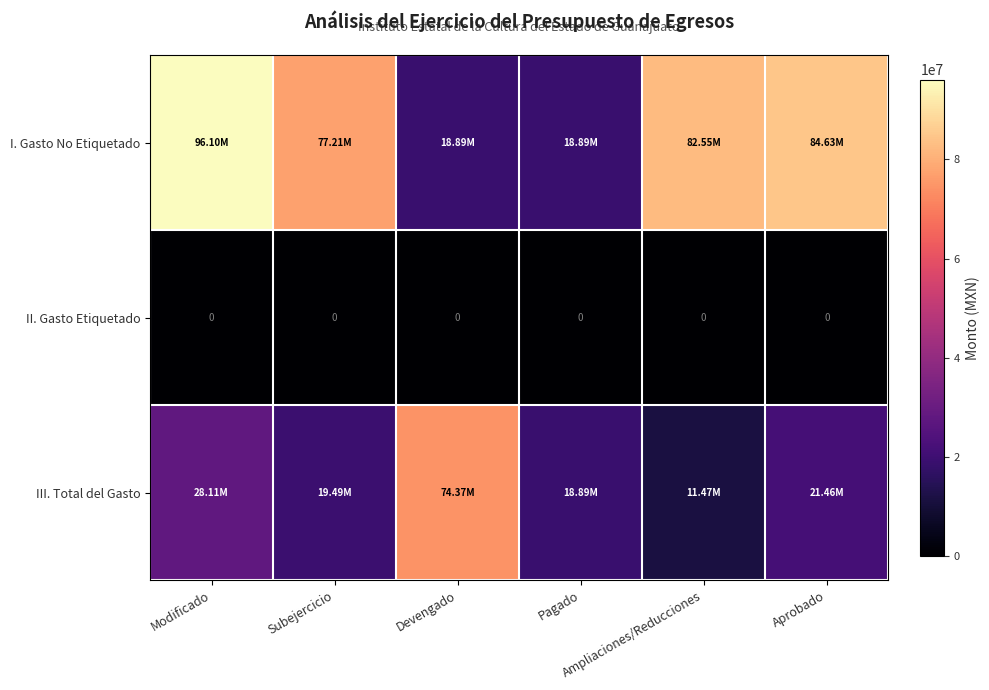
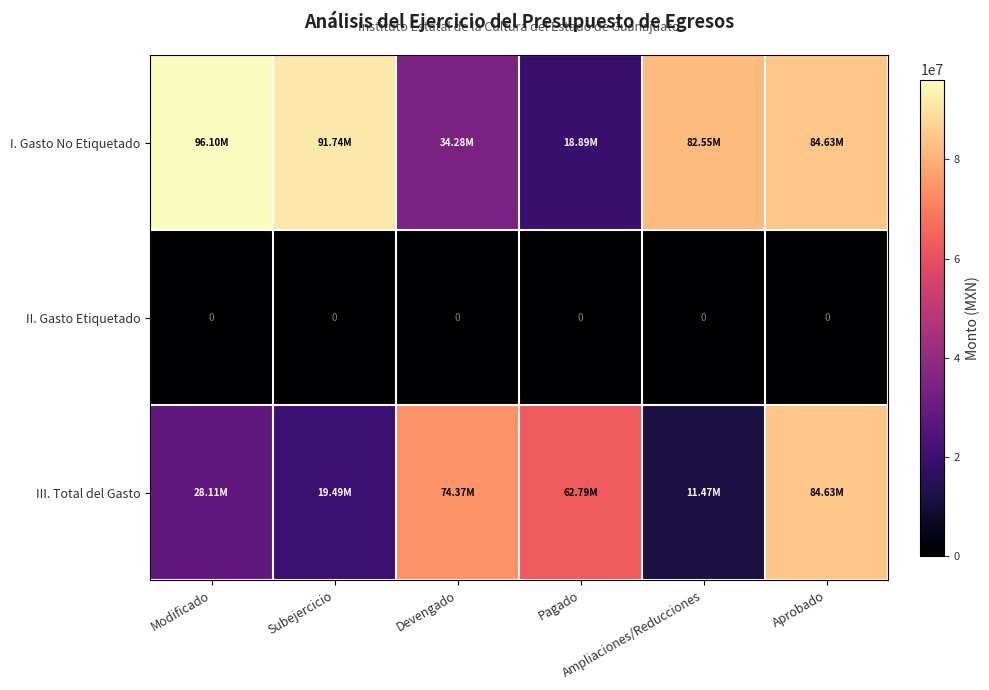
I. Gasto No Etiquetado, Subejercicio: 77.21M -> 91.74M
I. Gasto No Etiquetado, Devengado: 18.89M -> 34.28M
III. Total del Gasto, Pagado: 18.89M -> 62.79M
III. Total del Gasto, Aprobado: 21.46M -> 84.63M
